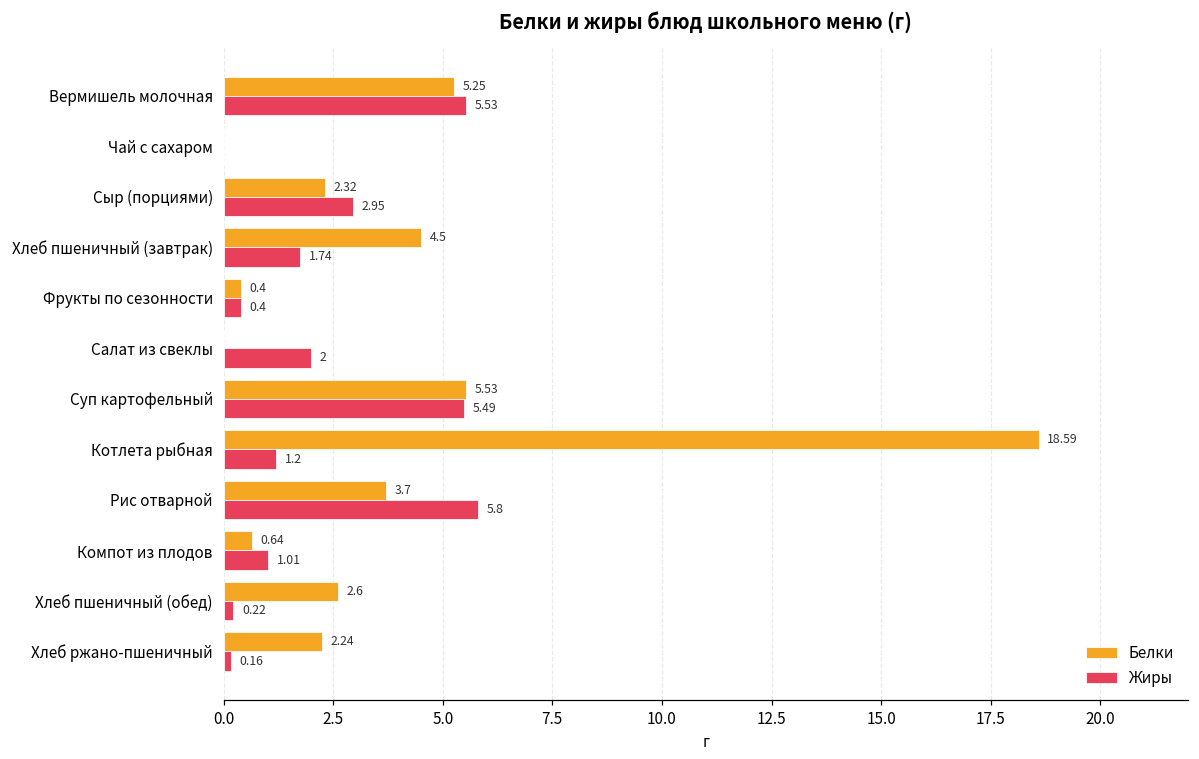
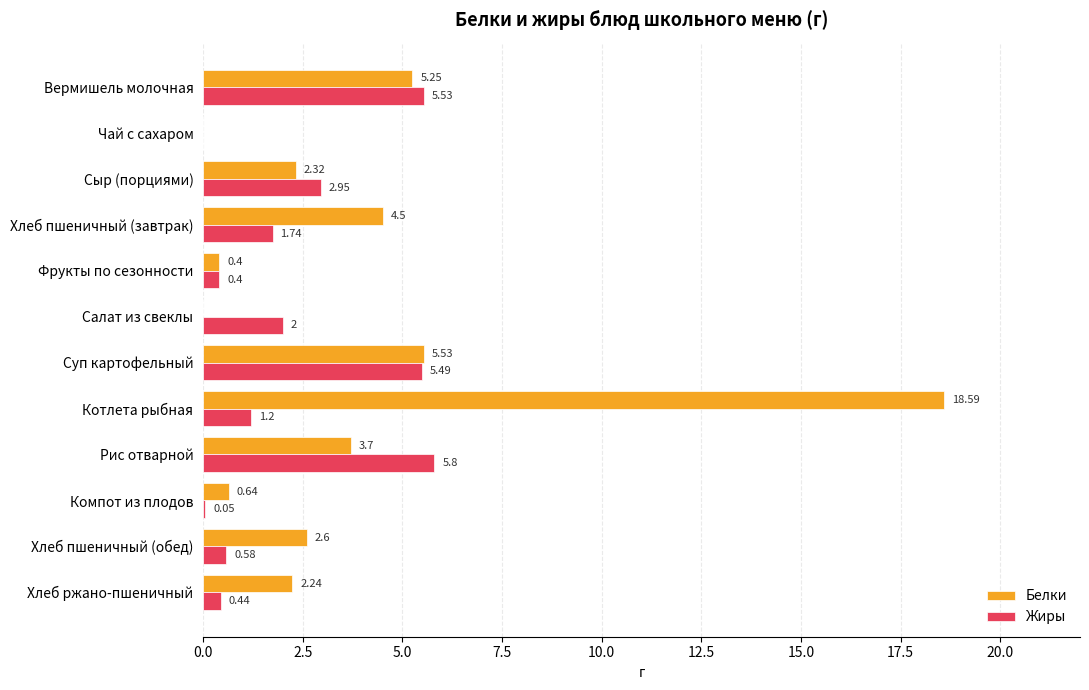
Жиры, Компот из плодов: 1.01 -> 0.05
Жиры, Хлеб пшеничный (обед): 0.22 -> 0.58
Жиры, Хлеб ржано-пшеничный: 0.16 -> 0.44
